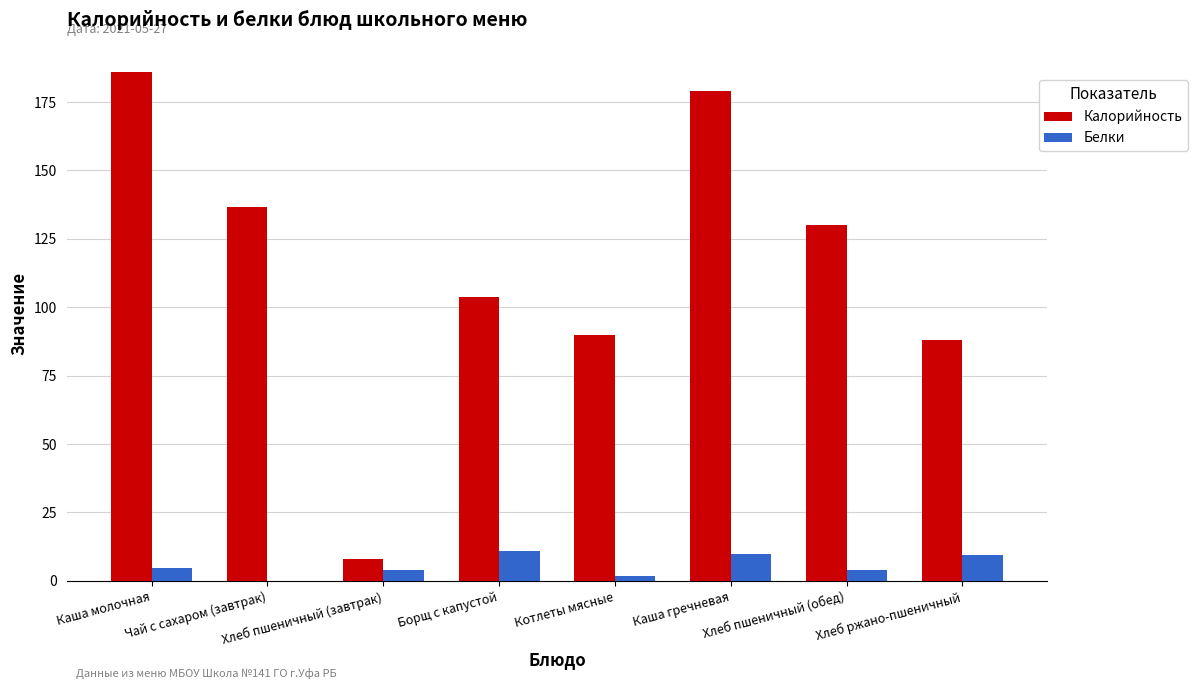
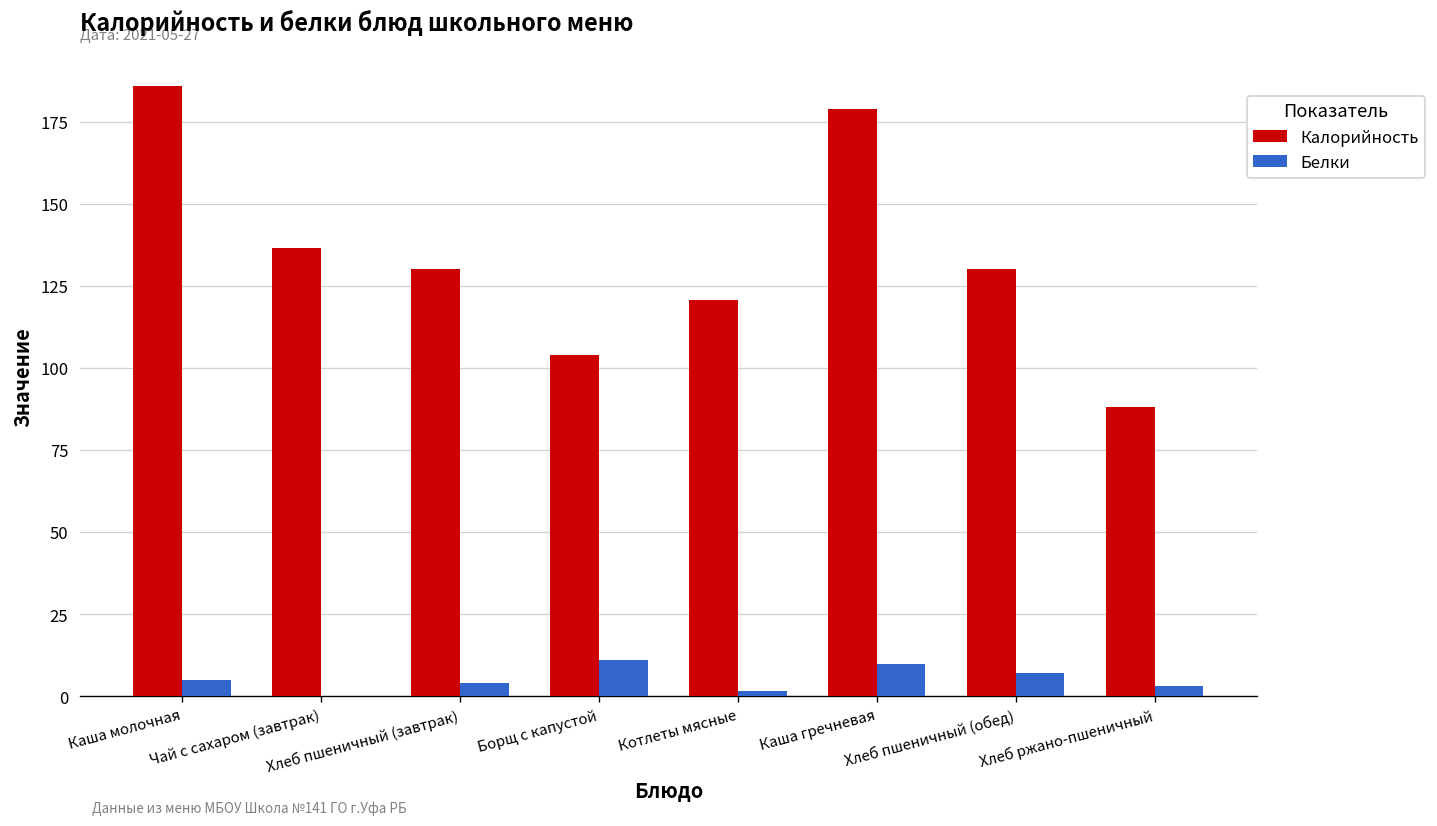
Калорийность, Хлеб пшеничный (завтрак): 8 -> 130
Калорийность, Котлеты мясные: 90 -> 121
Белки, Хлеб пшеничный (обед): 4 -> 7
Белки, Хлеб ржано-пшеничный: 9 -> 3
